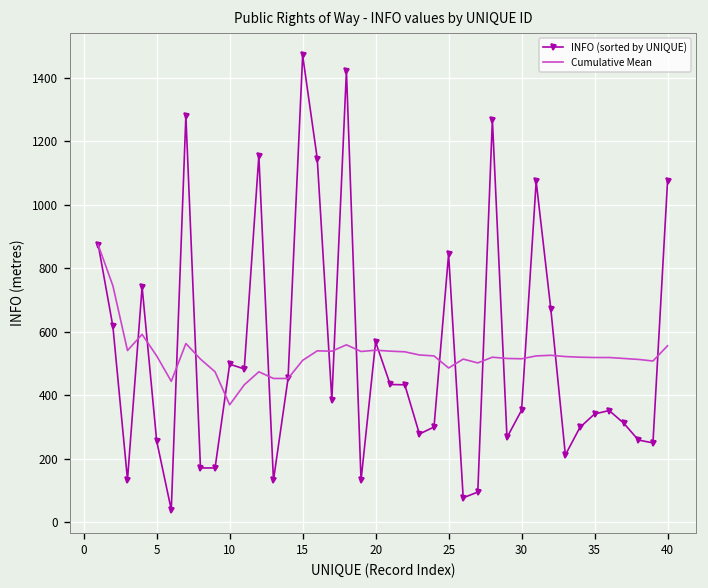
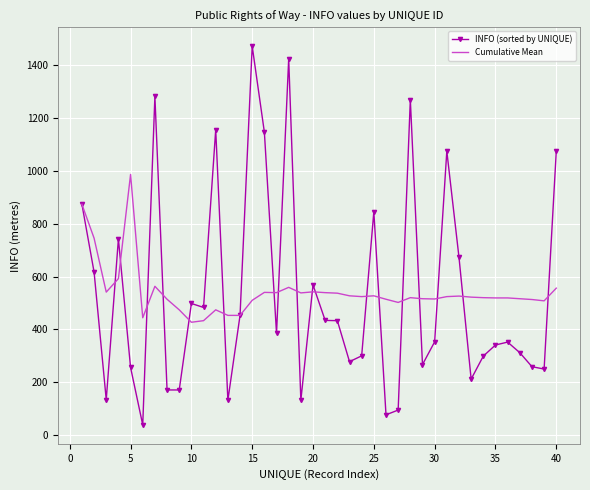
Cumulative Mean, 5: 520 -> 990
Cumulative Mean, 10: 370 -> 430
Cumulative Mean, 25: 490 -> 530
